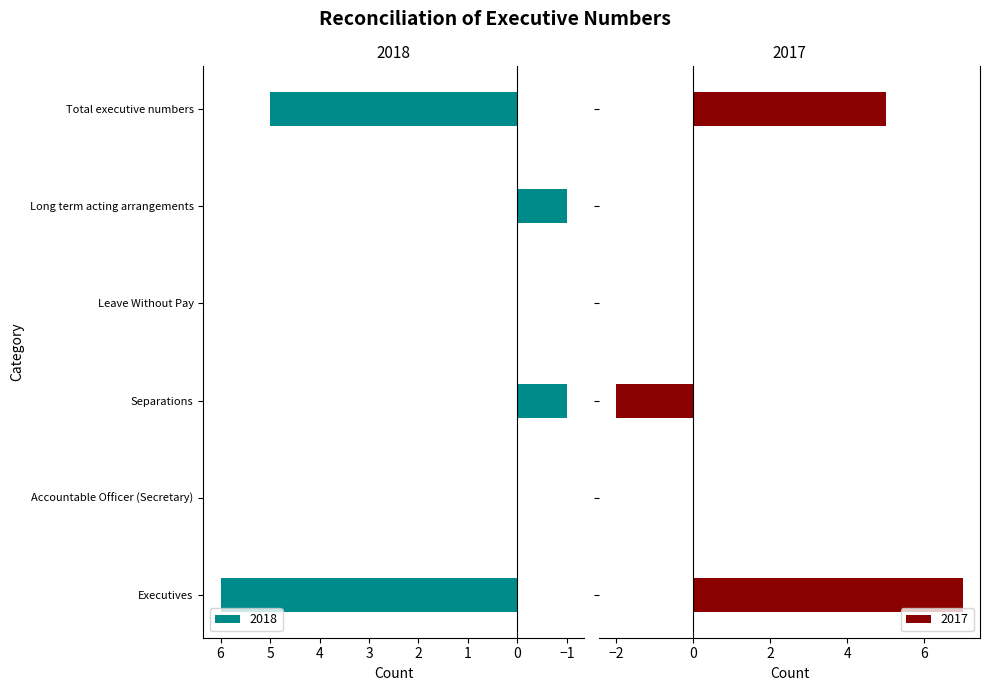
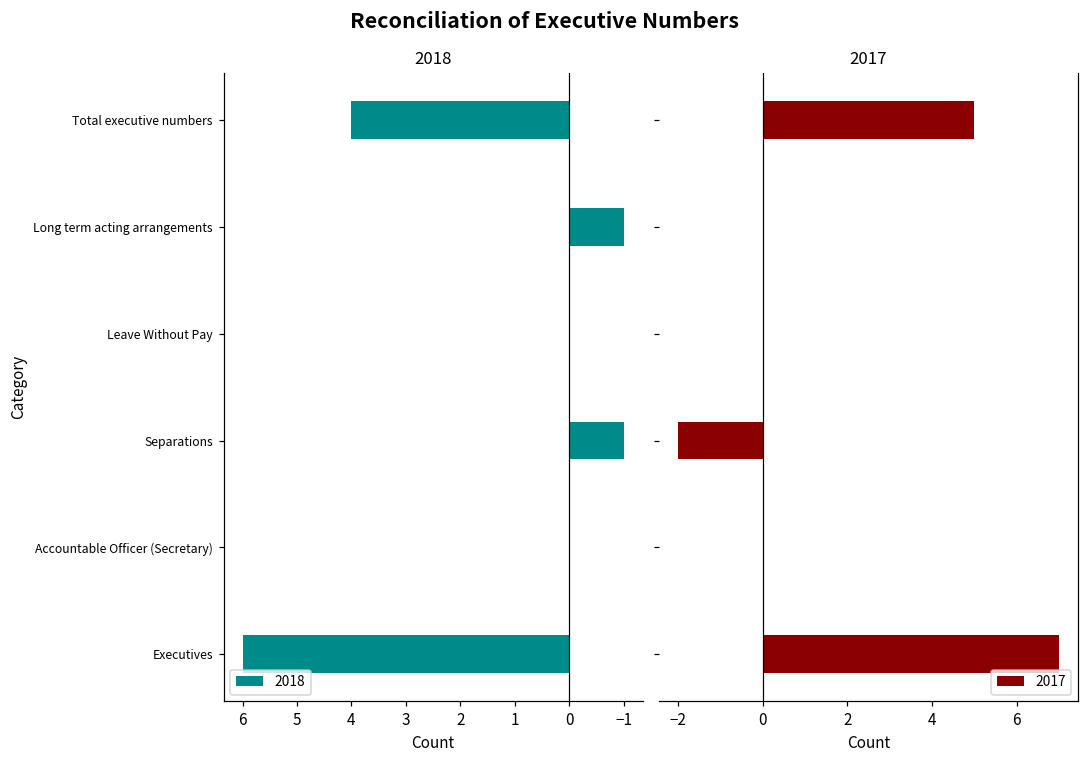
2018, Total executive numbers: 5 -> 4
